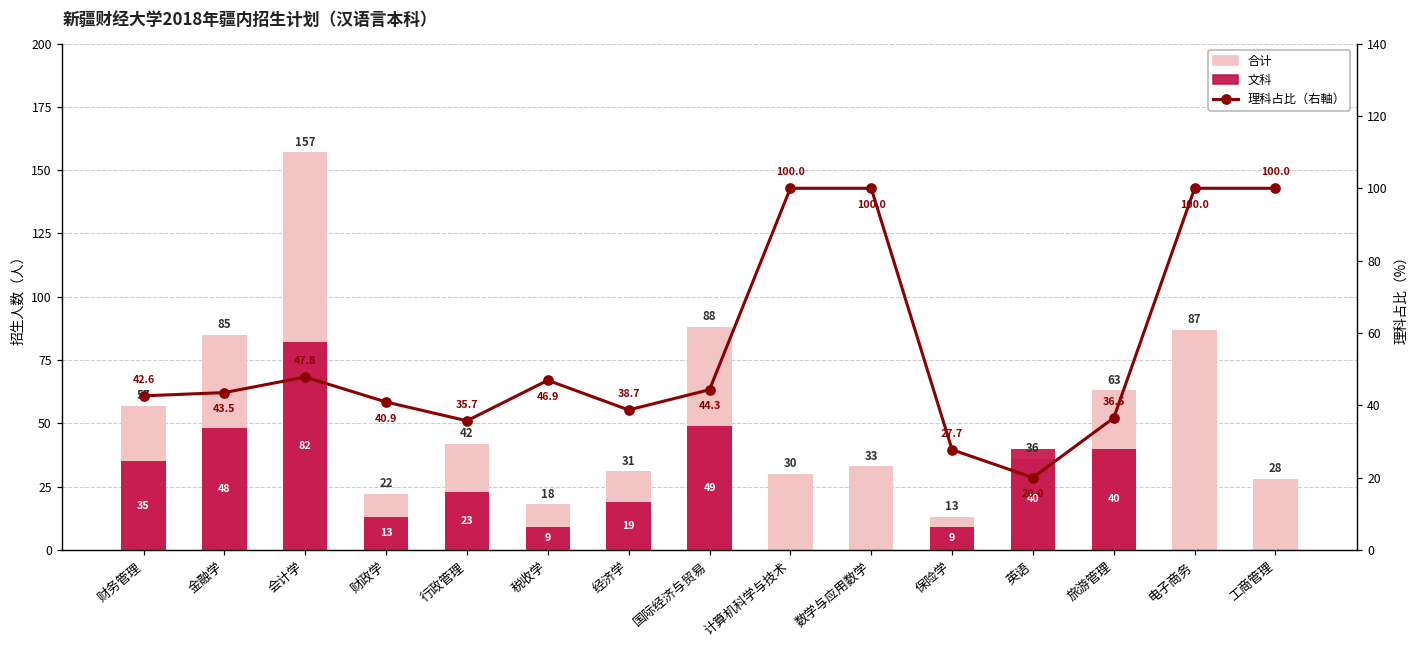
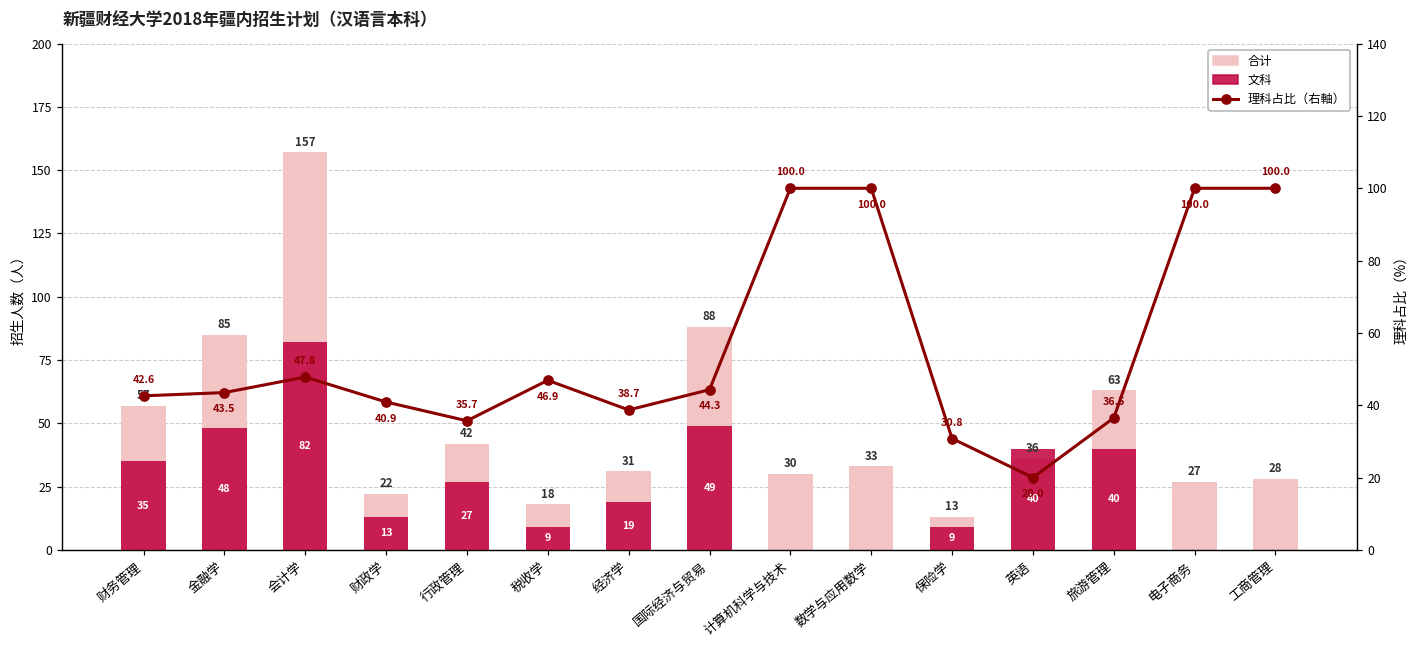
文科, 行政管理: 23 -> 27
合计, 电子商务: 87 -> 27
理科占比（右軸）, 保险学: 27.7 -> 30.8
